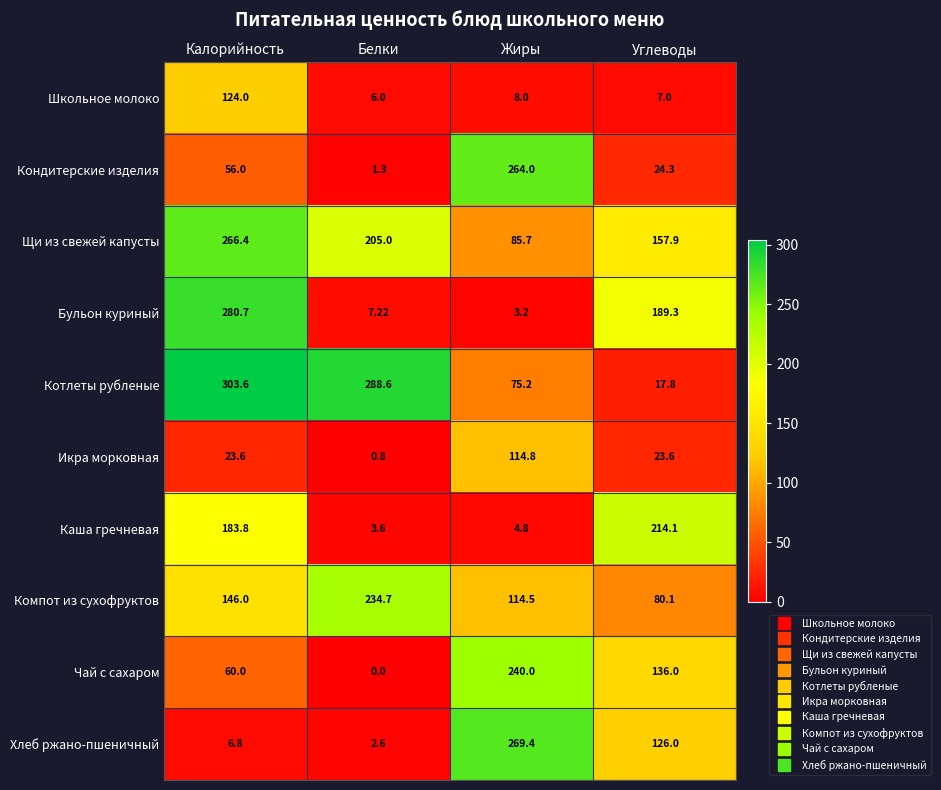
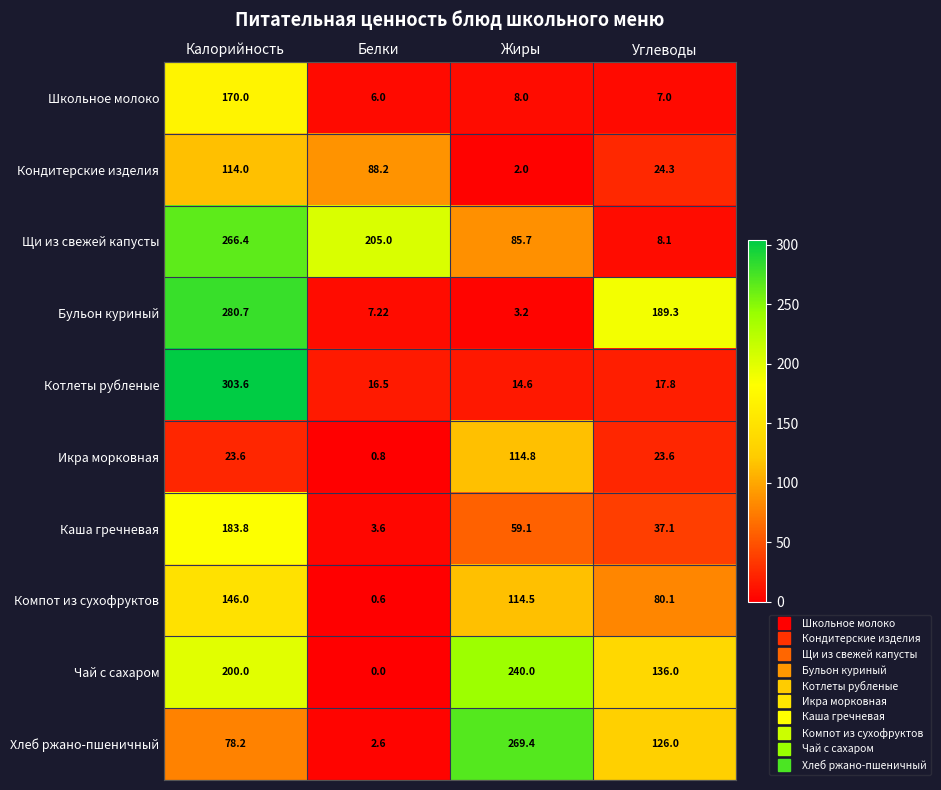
Школьное молоко, Калорийность: 124.0 -> 170.0
Кондитерские изделия, Калорийность: 56.0 -> 114.0
Кондитерские изделия, Белки: 1.3 -> 88.2
Кондитерские изделия, Жиры: 264.0 -> 2.0
Щи из свежей капусты, Углеводы: 157.9 -> 8.1
Котлеты рубленые, Белки: 288.6 -> 16.5
Котлеты рубленые, Жиры: 75.2 -> 14.6
Каша гречневая, Жиры: 4.8 -> 59.1
Каша гречневая, Углеводы: 214.1 -> 37.1
Компот из сухофруктов, Белки: 234.7 -> 0.6
Чай с сахаром, Калорийность: 60.0 -> 200.0
Хлеб ржано-пшеничный, Калорийность: 6.8 -> 78.2
